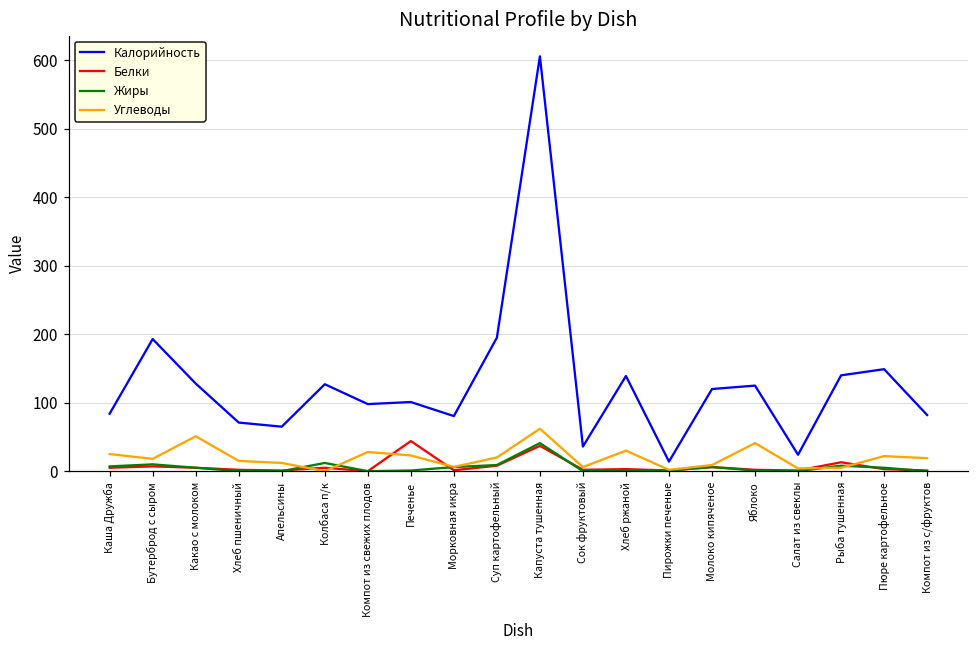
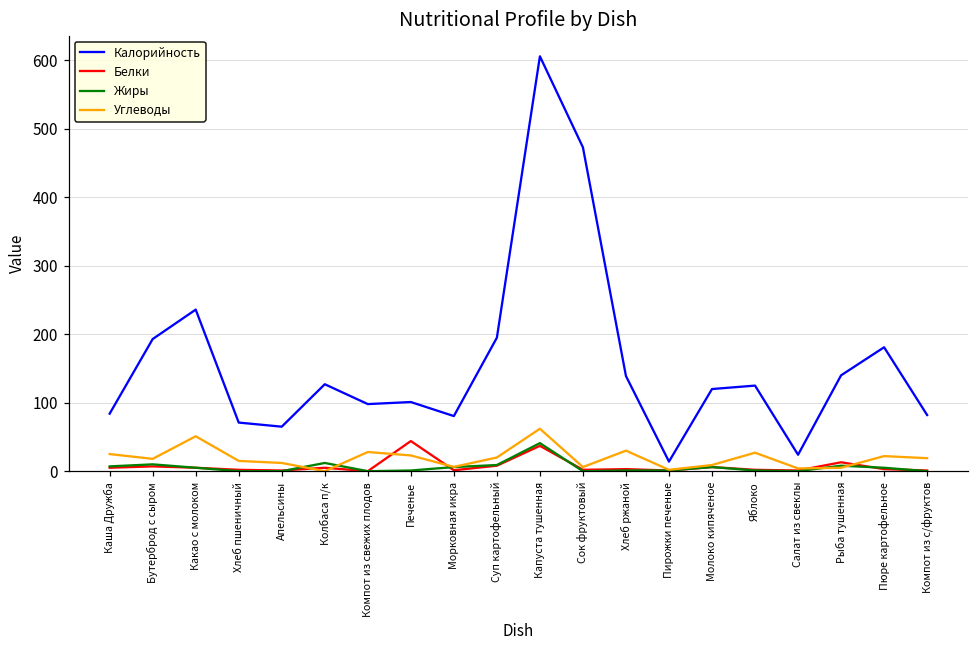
Калорийность, Какао с молоком: 130 -> 240
Калорийность, Сок фруктовый: 40 -> 470
Углеводы, Яблоко: 40 -> 30
Калорийность, Пюре картофельное: 150 -> 180
